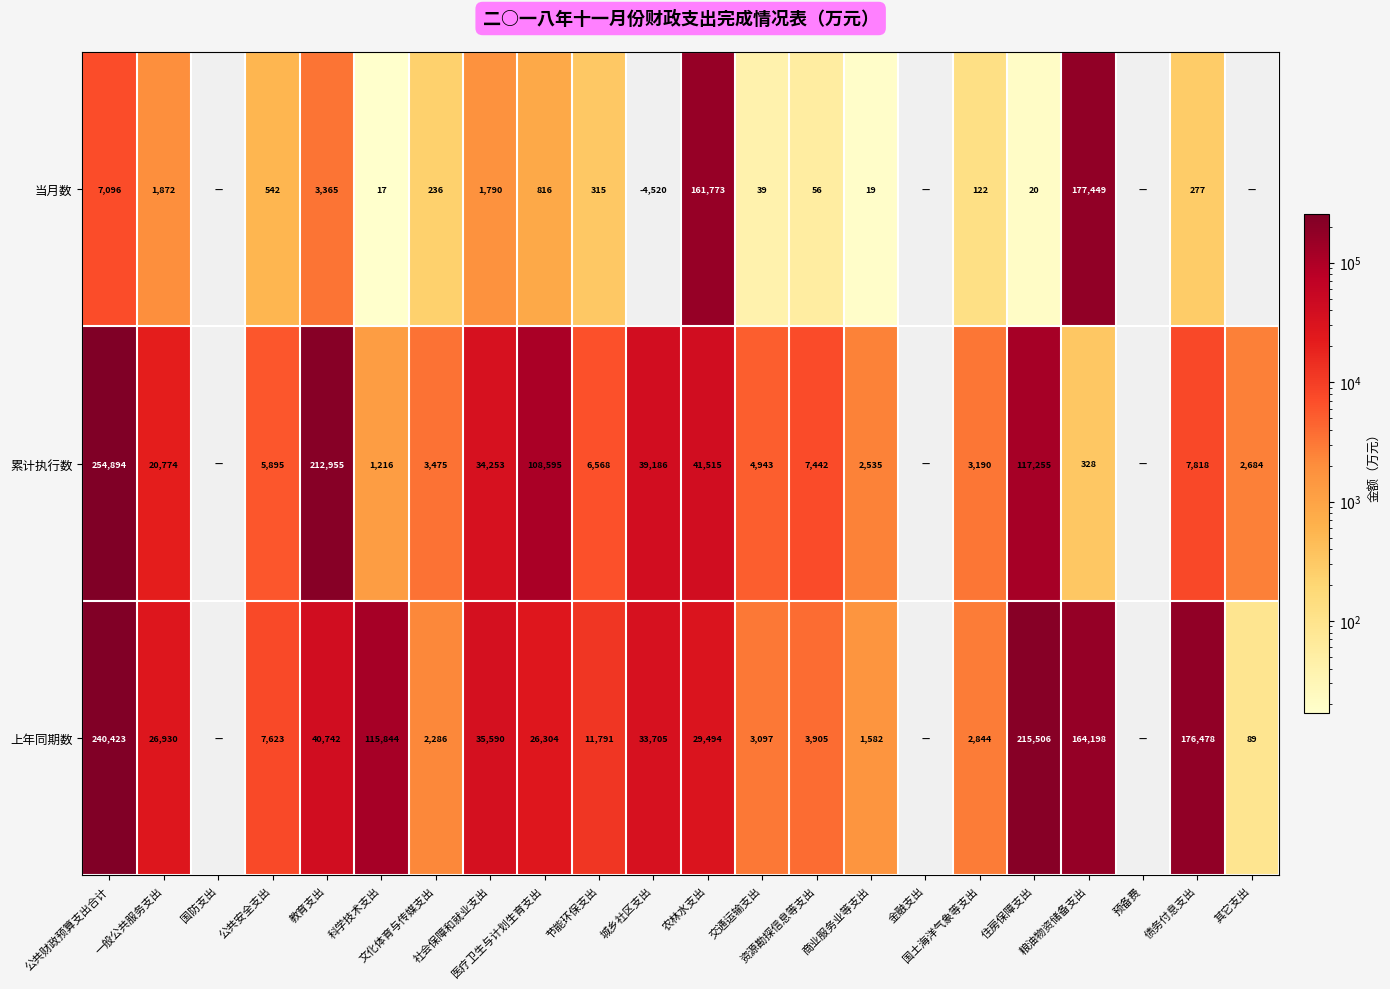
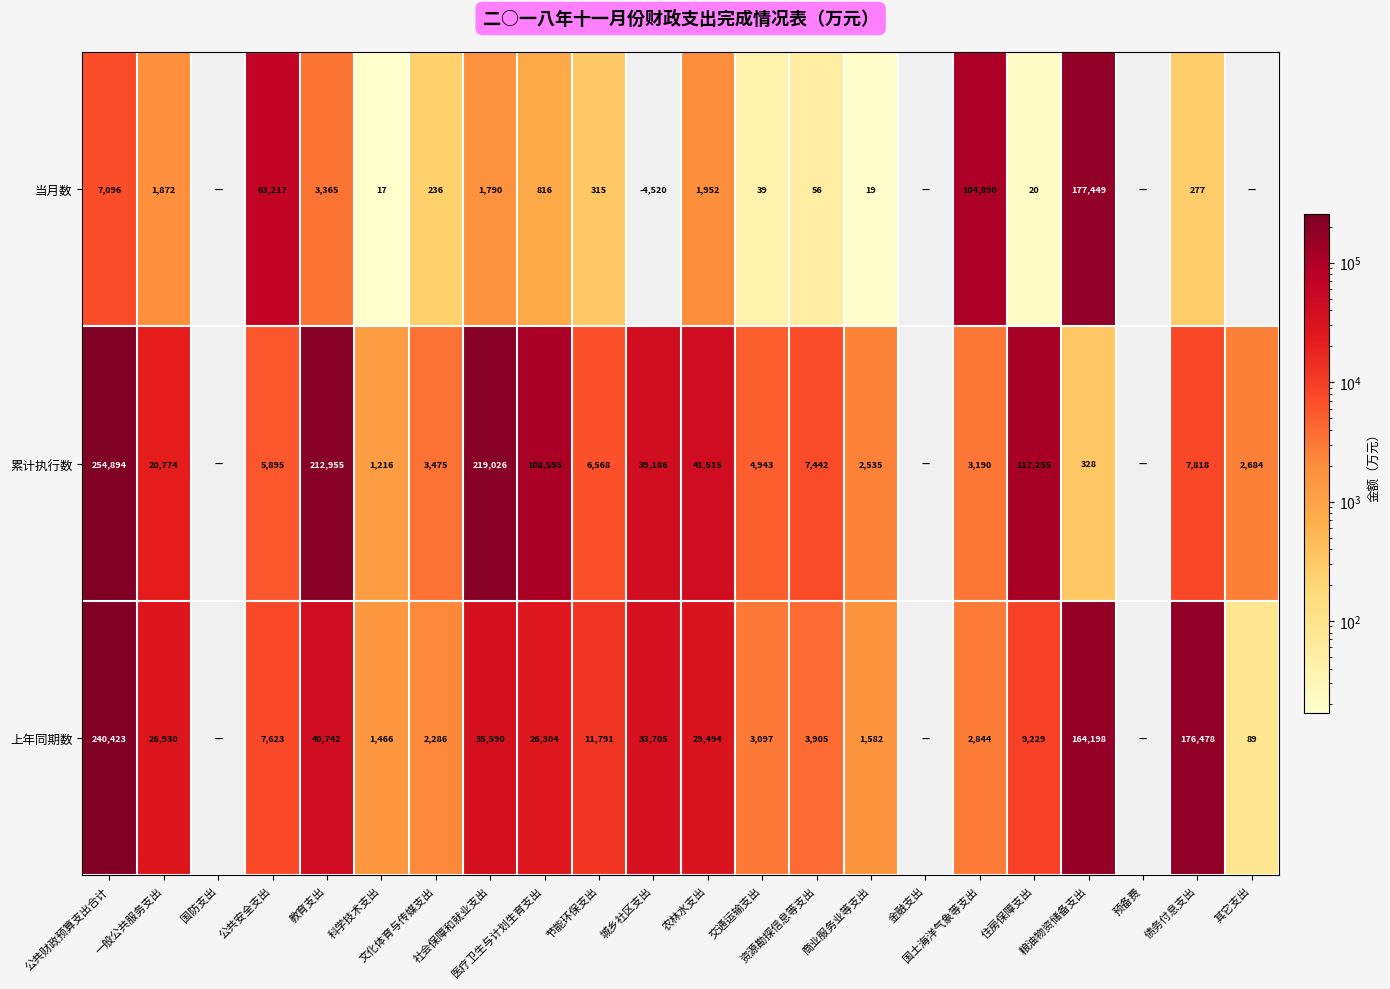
当月数, 公共安全支出: 542 -> 63,217
当月数, 农林水支出: 161,773 -> 1,952
当月数, 国土海洋气象等支出: 122 -> 104,890
累计执行数, 社会保障和就业支出: 34,253 -> 219,026
上年同期数, 科学技术支出: 115,844 -> 1,466
上年同期数, 住房保障支出: 215,506 -> 9,229
